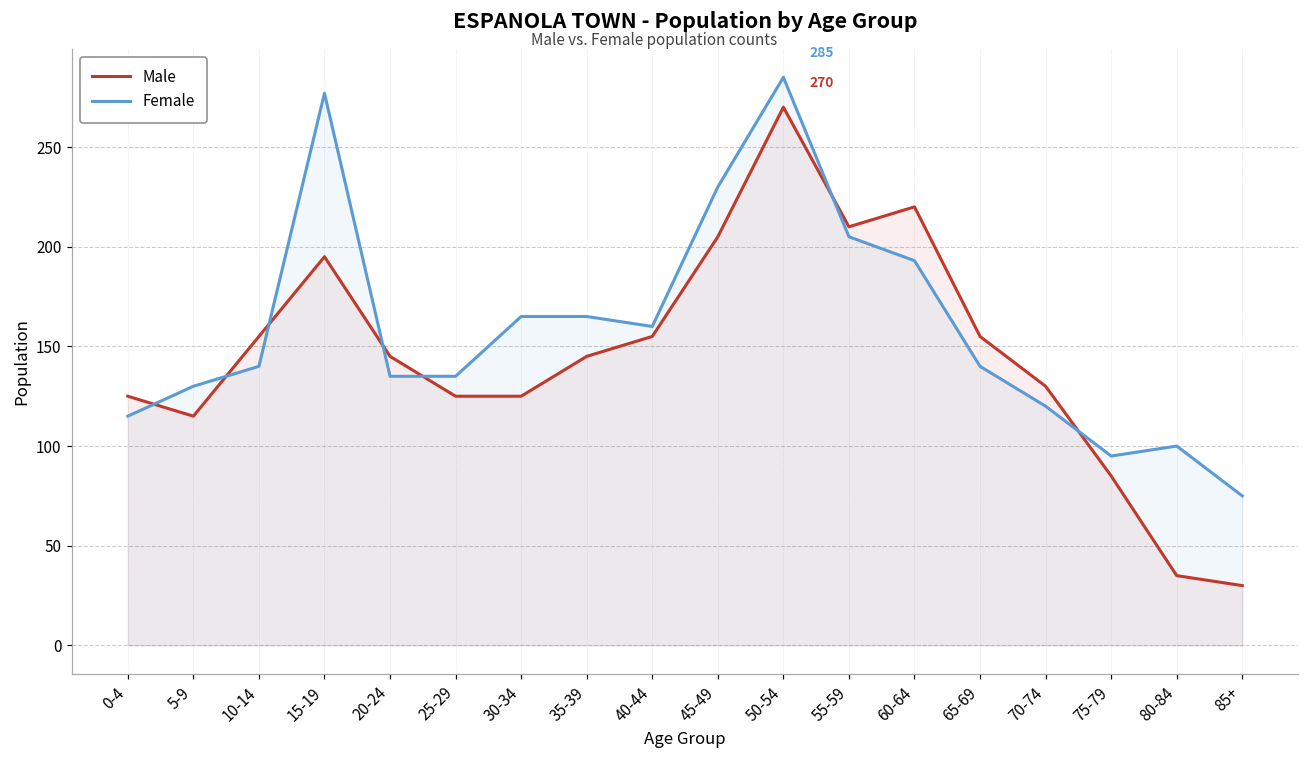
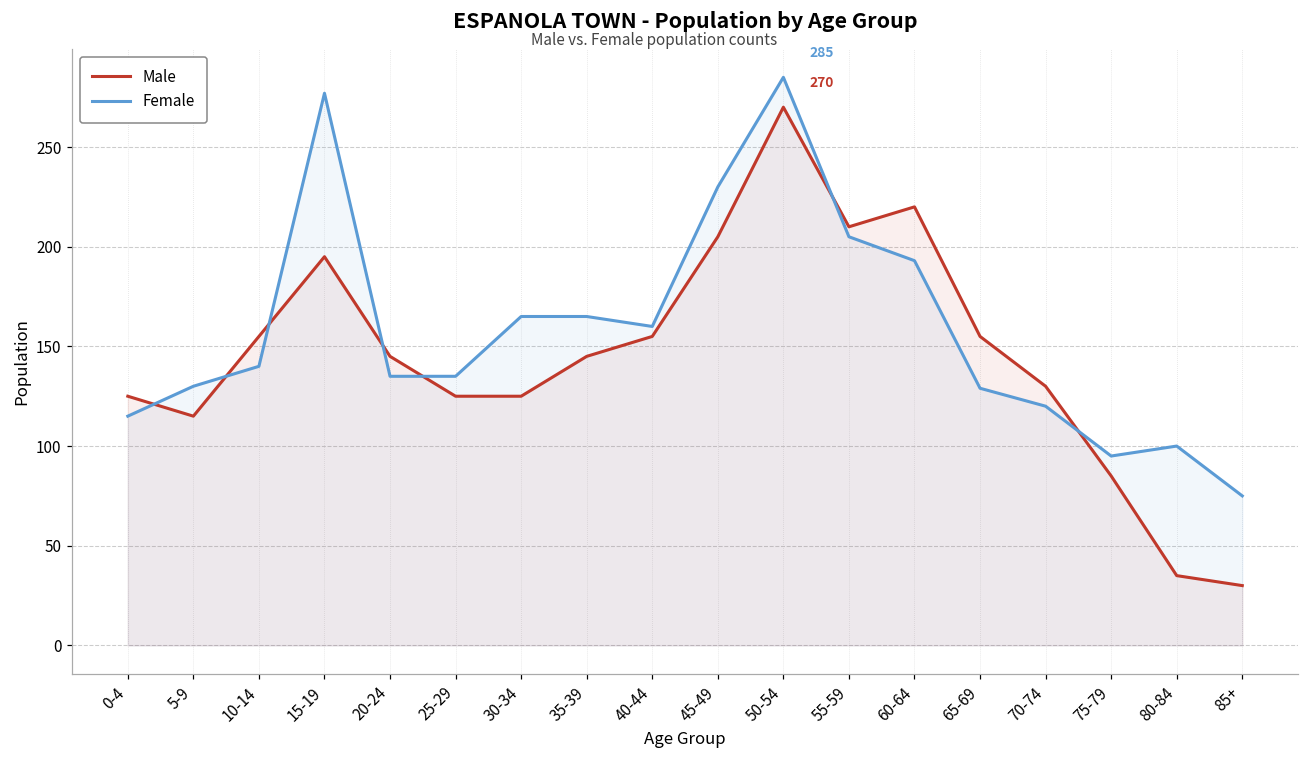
Female, 65-69: 140 -> 129
